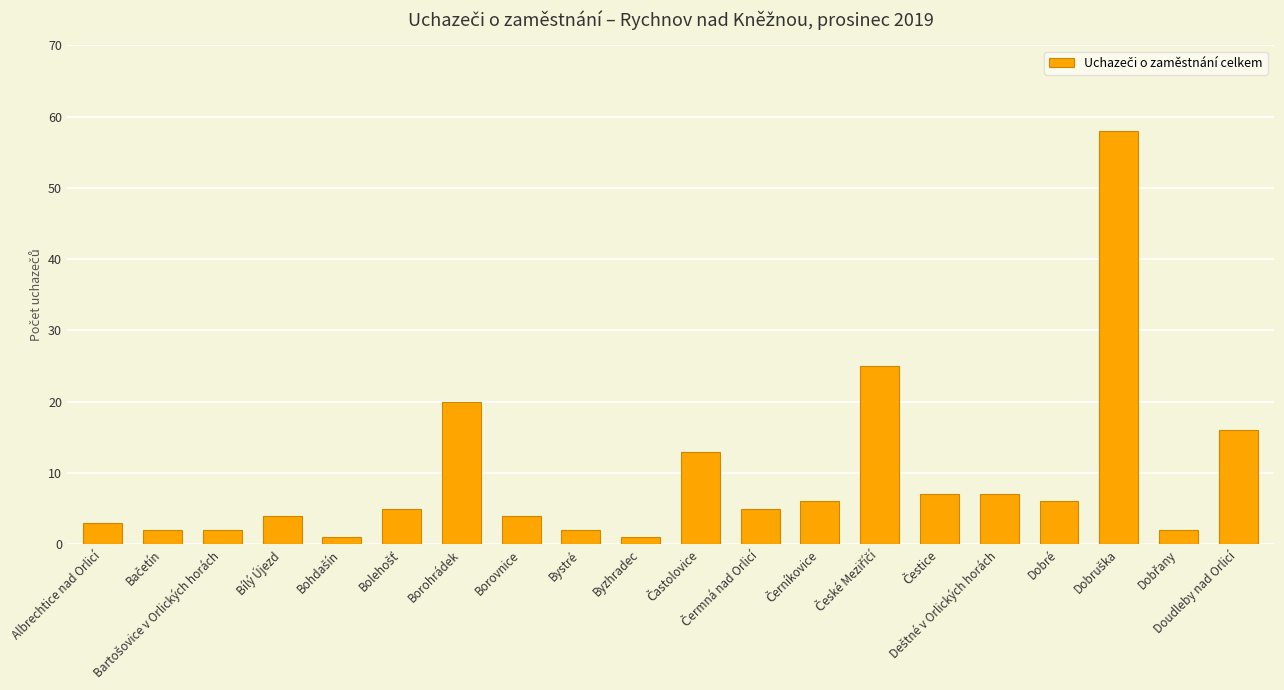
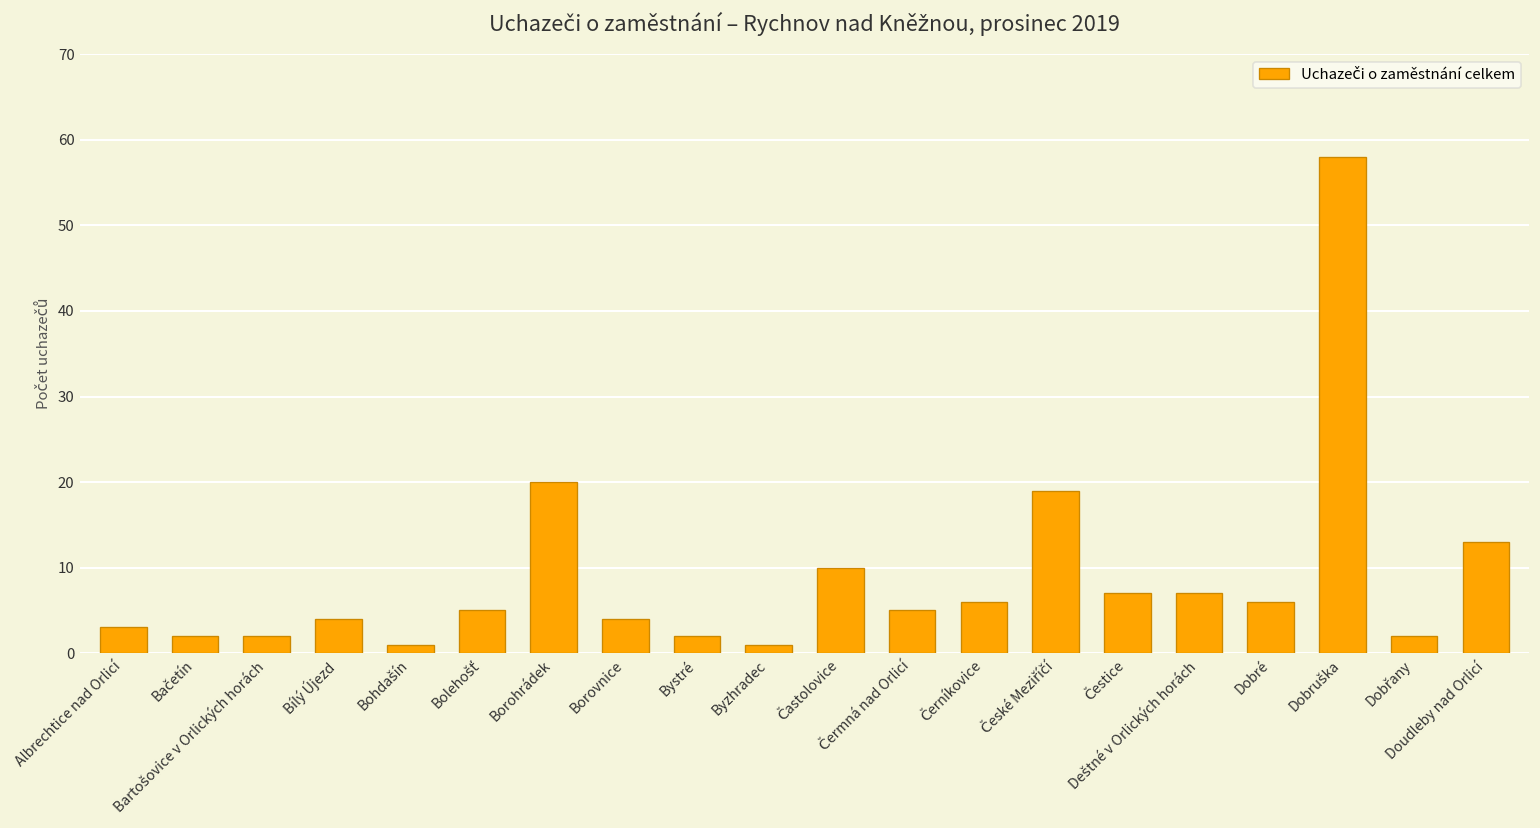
Častolovice: 13 -> 10
České Meziříčí: 25 -> 19
Doudleby nad Orlicí: 16 -> 13
